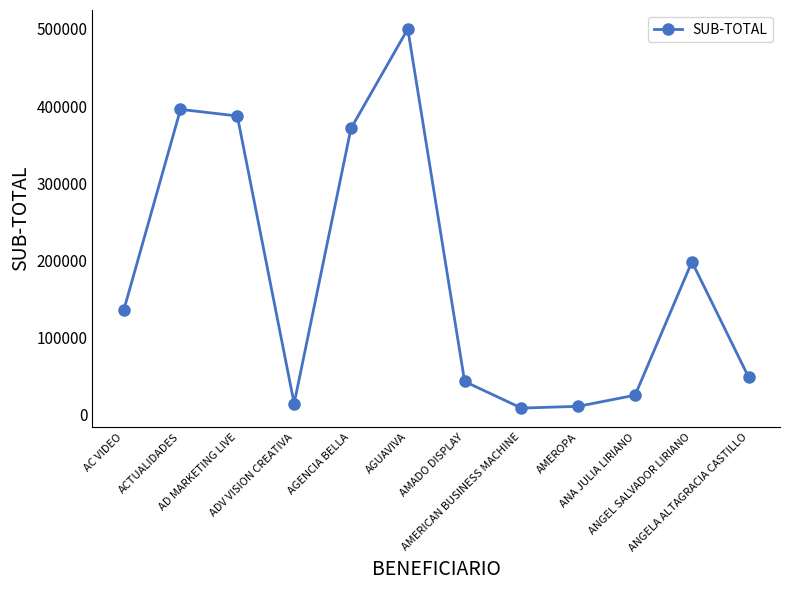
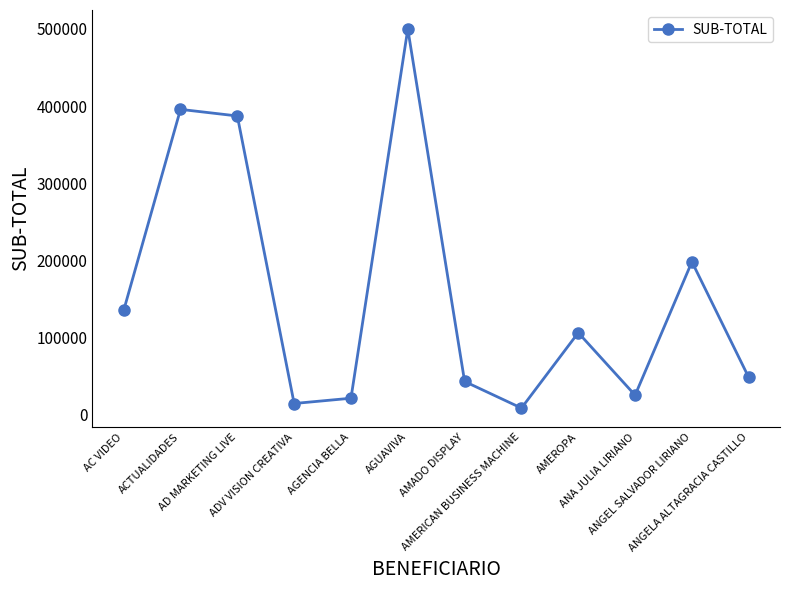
AGENCIA BELLA: 370000 -> 20000
AMEROPA: 10000 -> 110000
